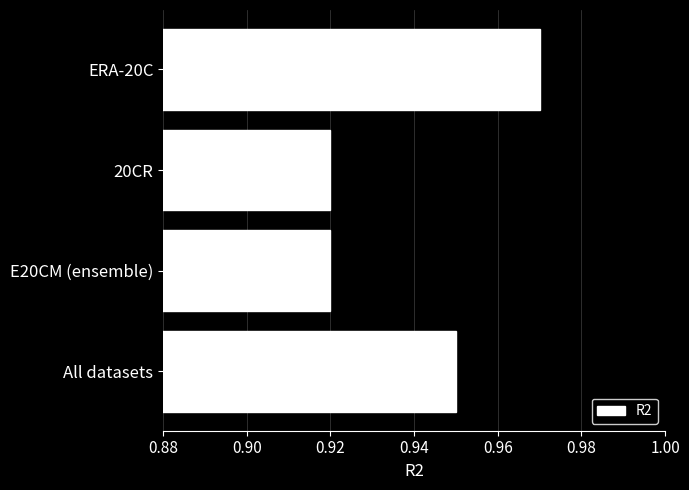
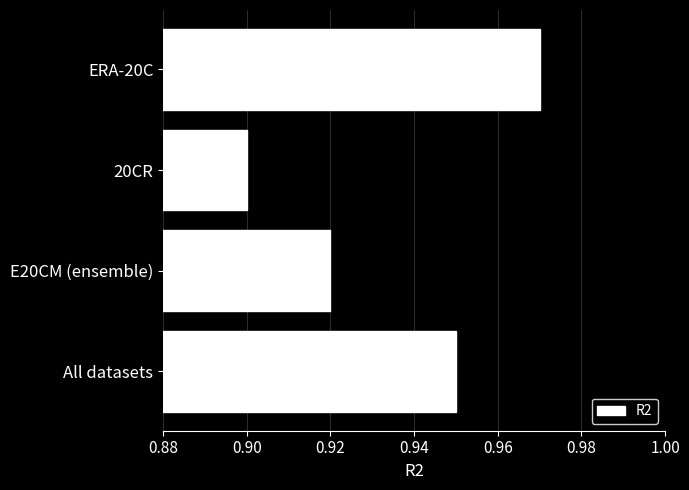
20CR: 0.92 -> 0.90
